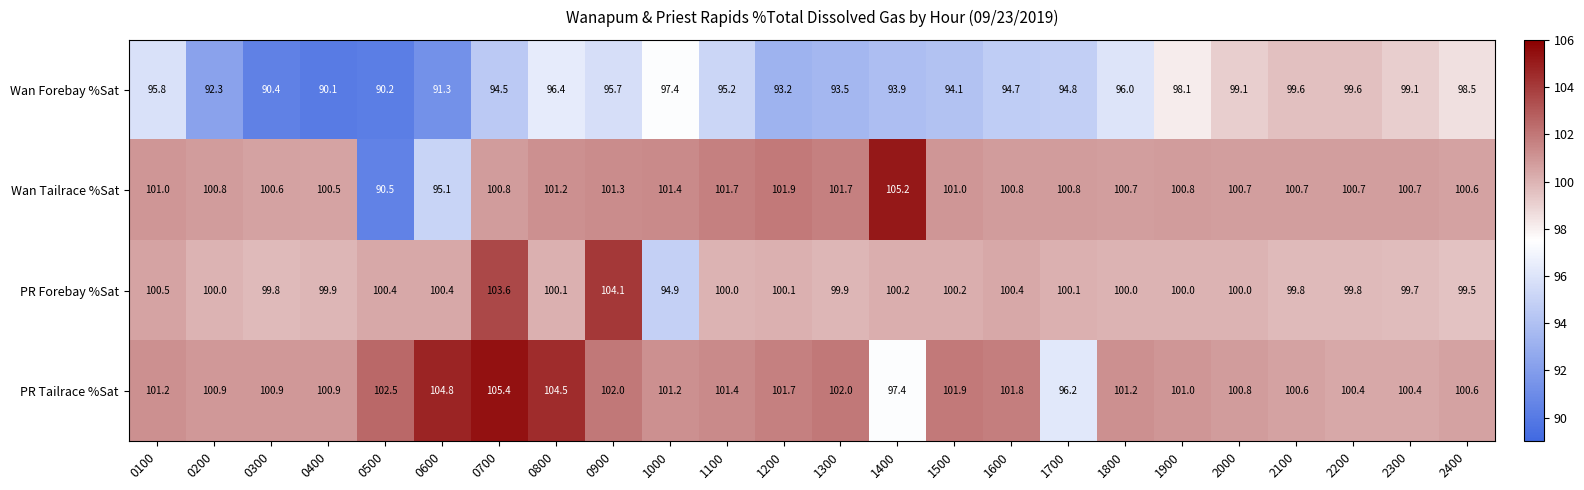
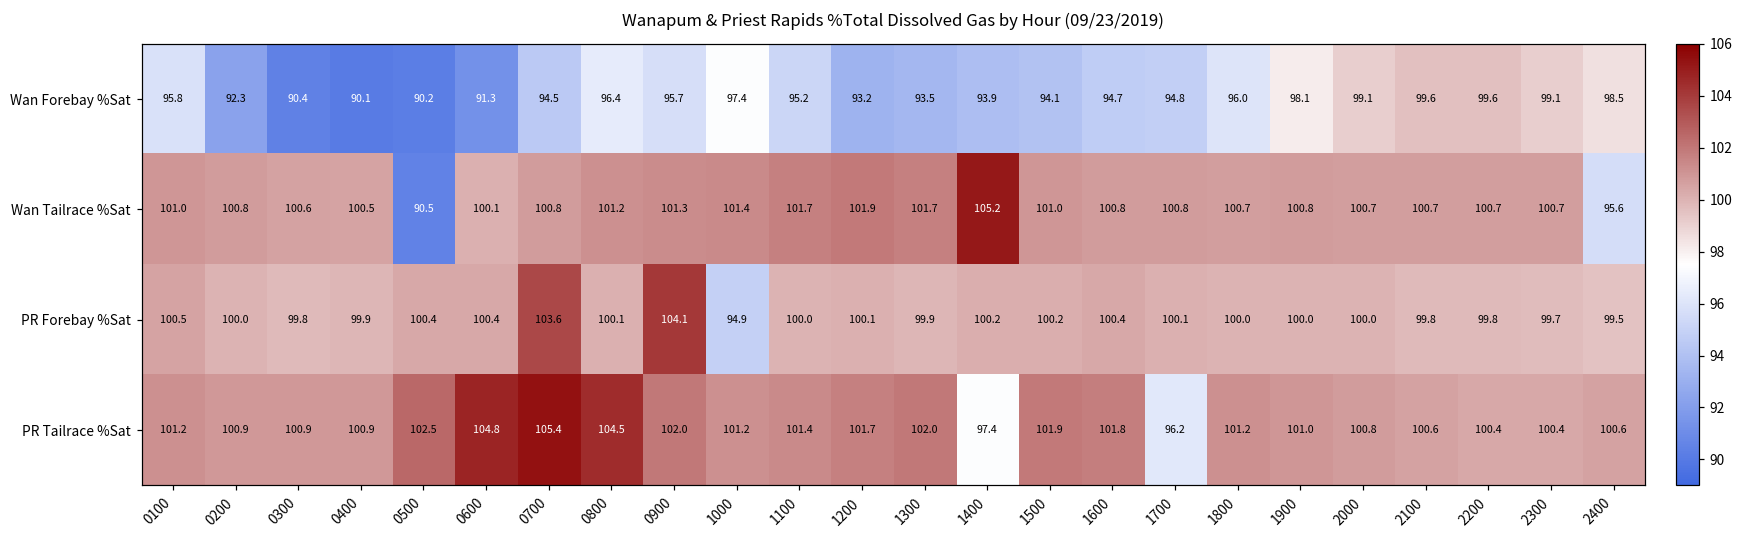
Wan Tailrace %Sat, 0600: 95.1 -> 100.1
Wan Tailrace %Sat, 2400: 100.6 -> 95.6
